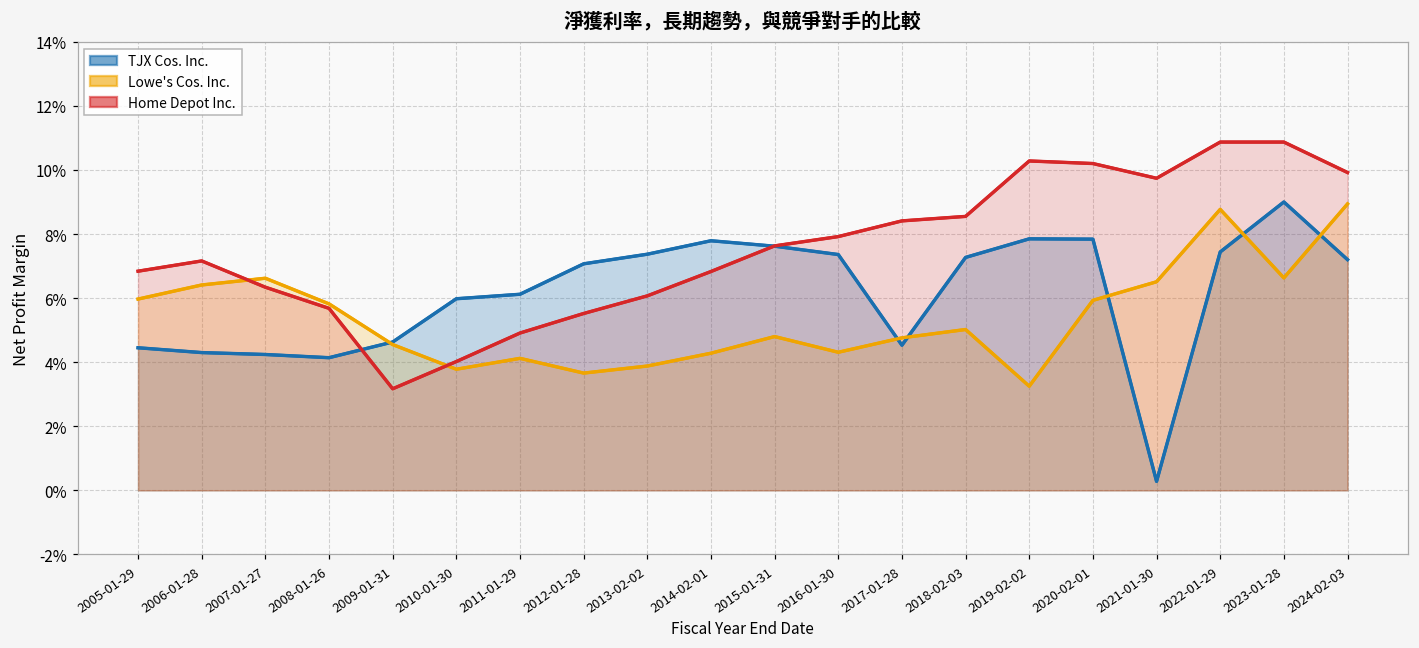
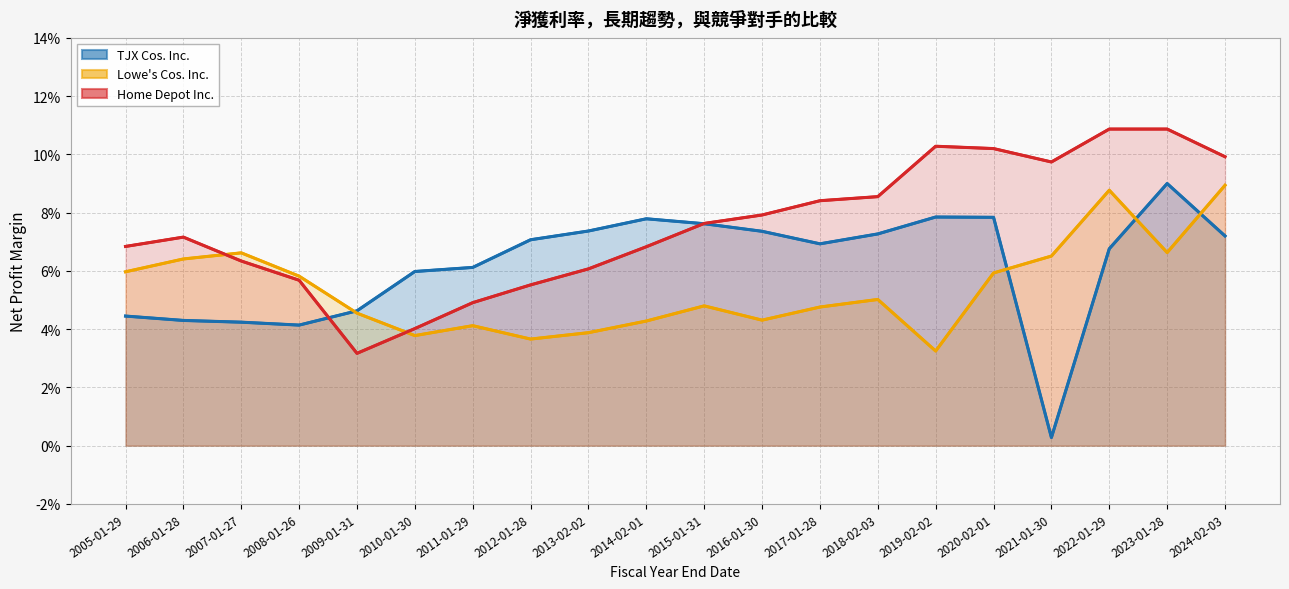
TJX Cos. Inc., 2017-01-28: 4.5% -> 6.9%
TJX Cos. Inc., 2022-01-29: 7.4% -> 6.8%
